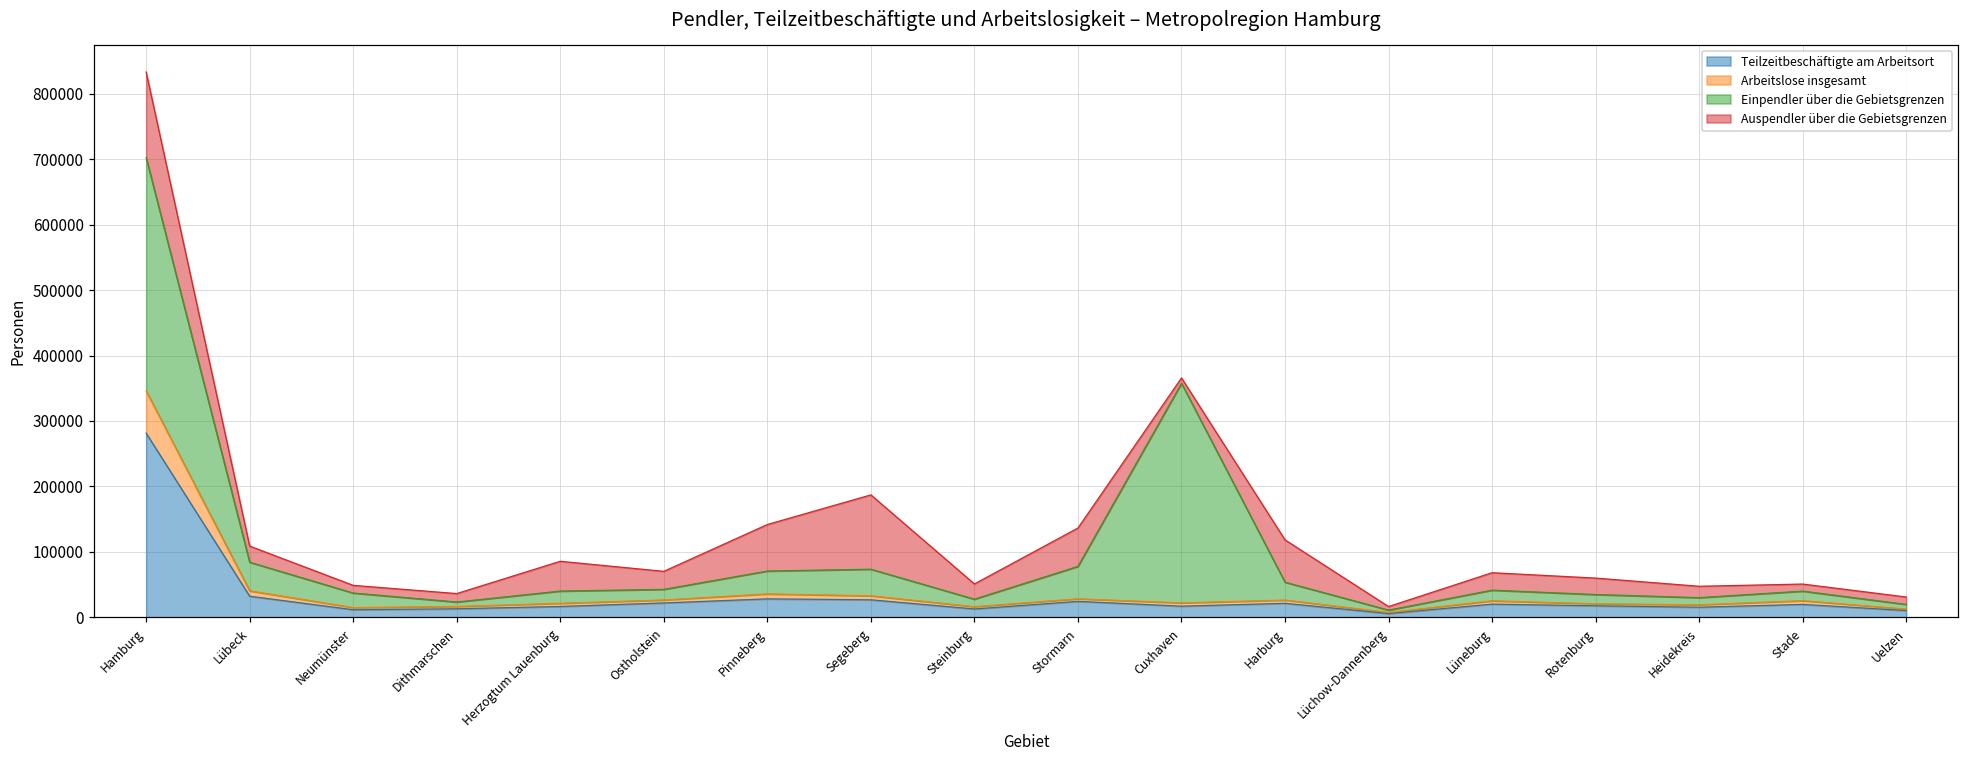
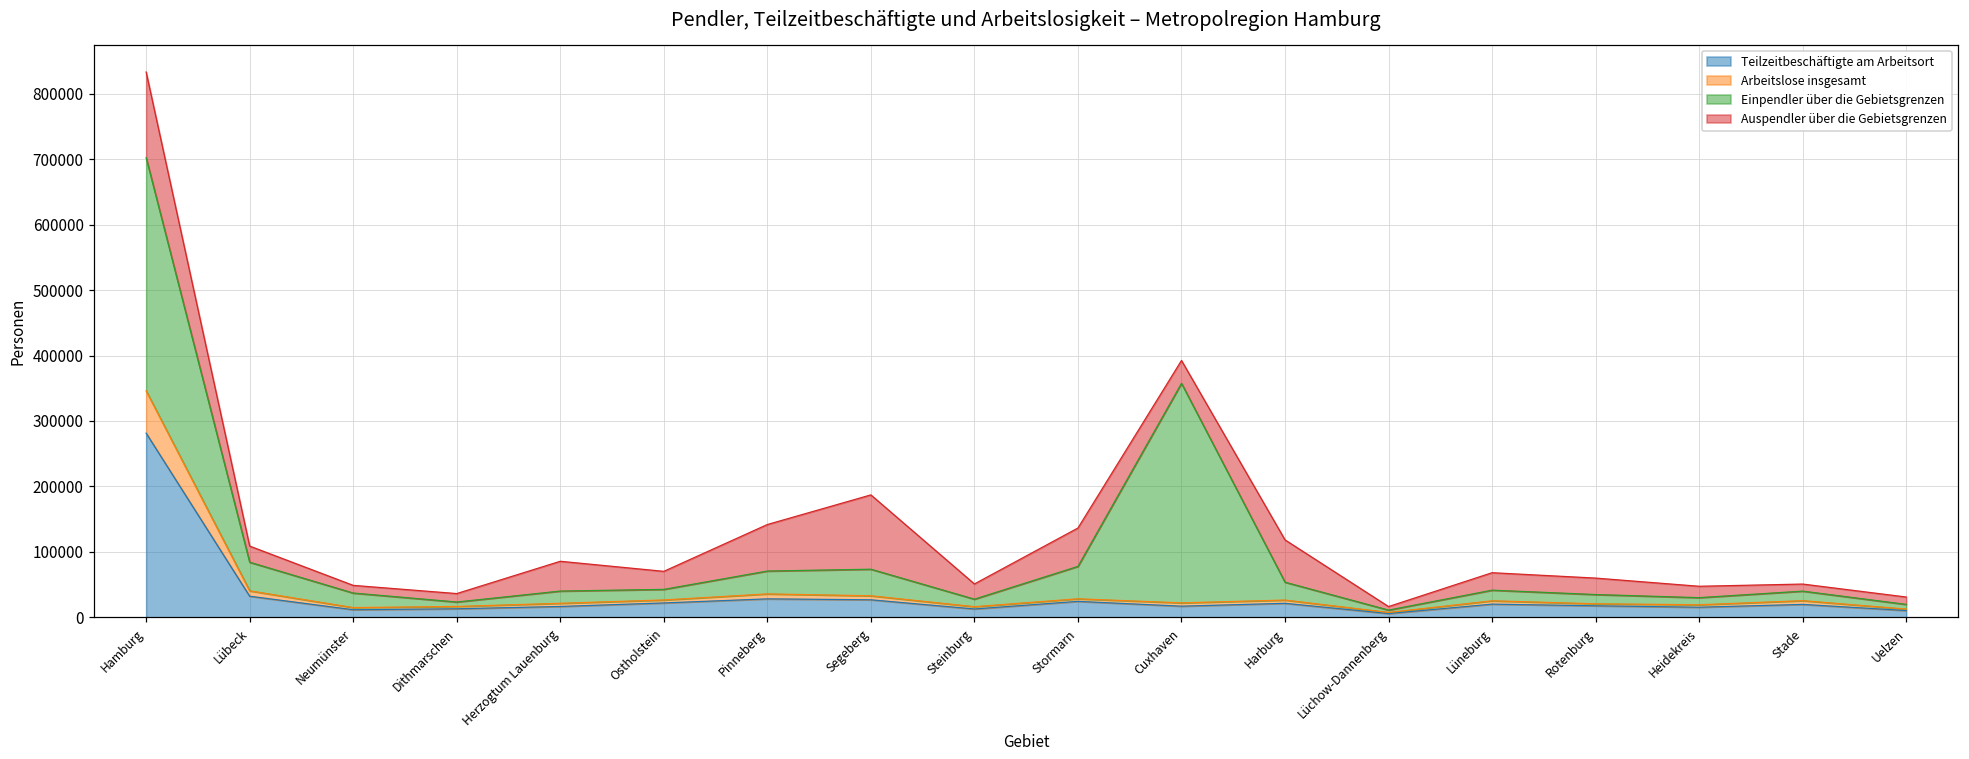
Auspendler über die Gebietsgrenzen, Cuxhaven: 10000 -> 30000
